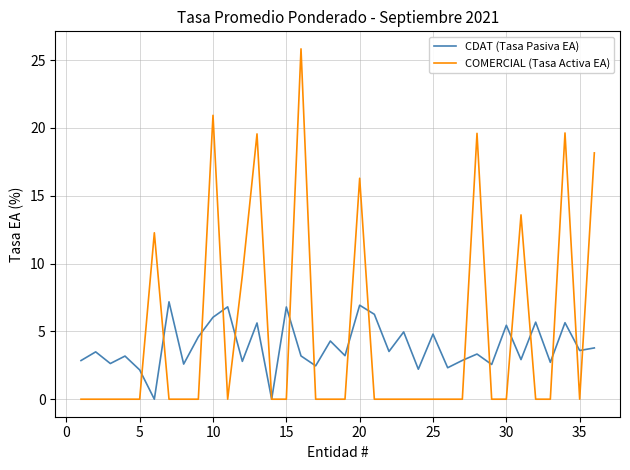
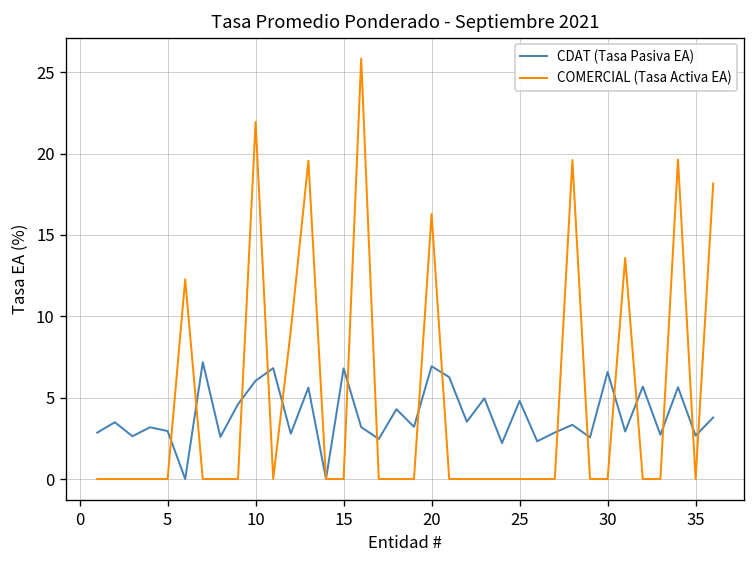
CDAT (Tasa Pasiva EA), 5: 2.2 -> 3.0
COMERCIAL (Tasa Activa EA), 10: 20.9 -> 21.9
CDAT (Tasa Pasiva EA), 30: 5.5 -> 6.6
CDAT (Tasa Pasiva EA), 35: 3.6 -> 2.7
